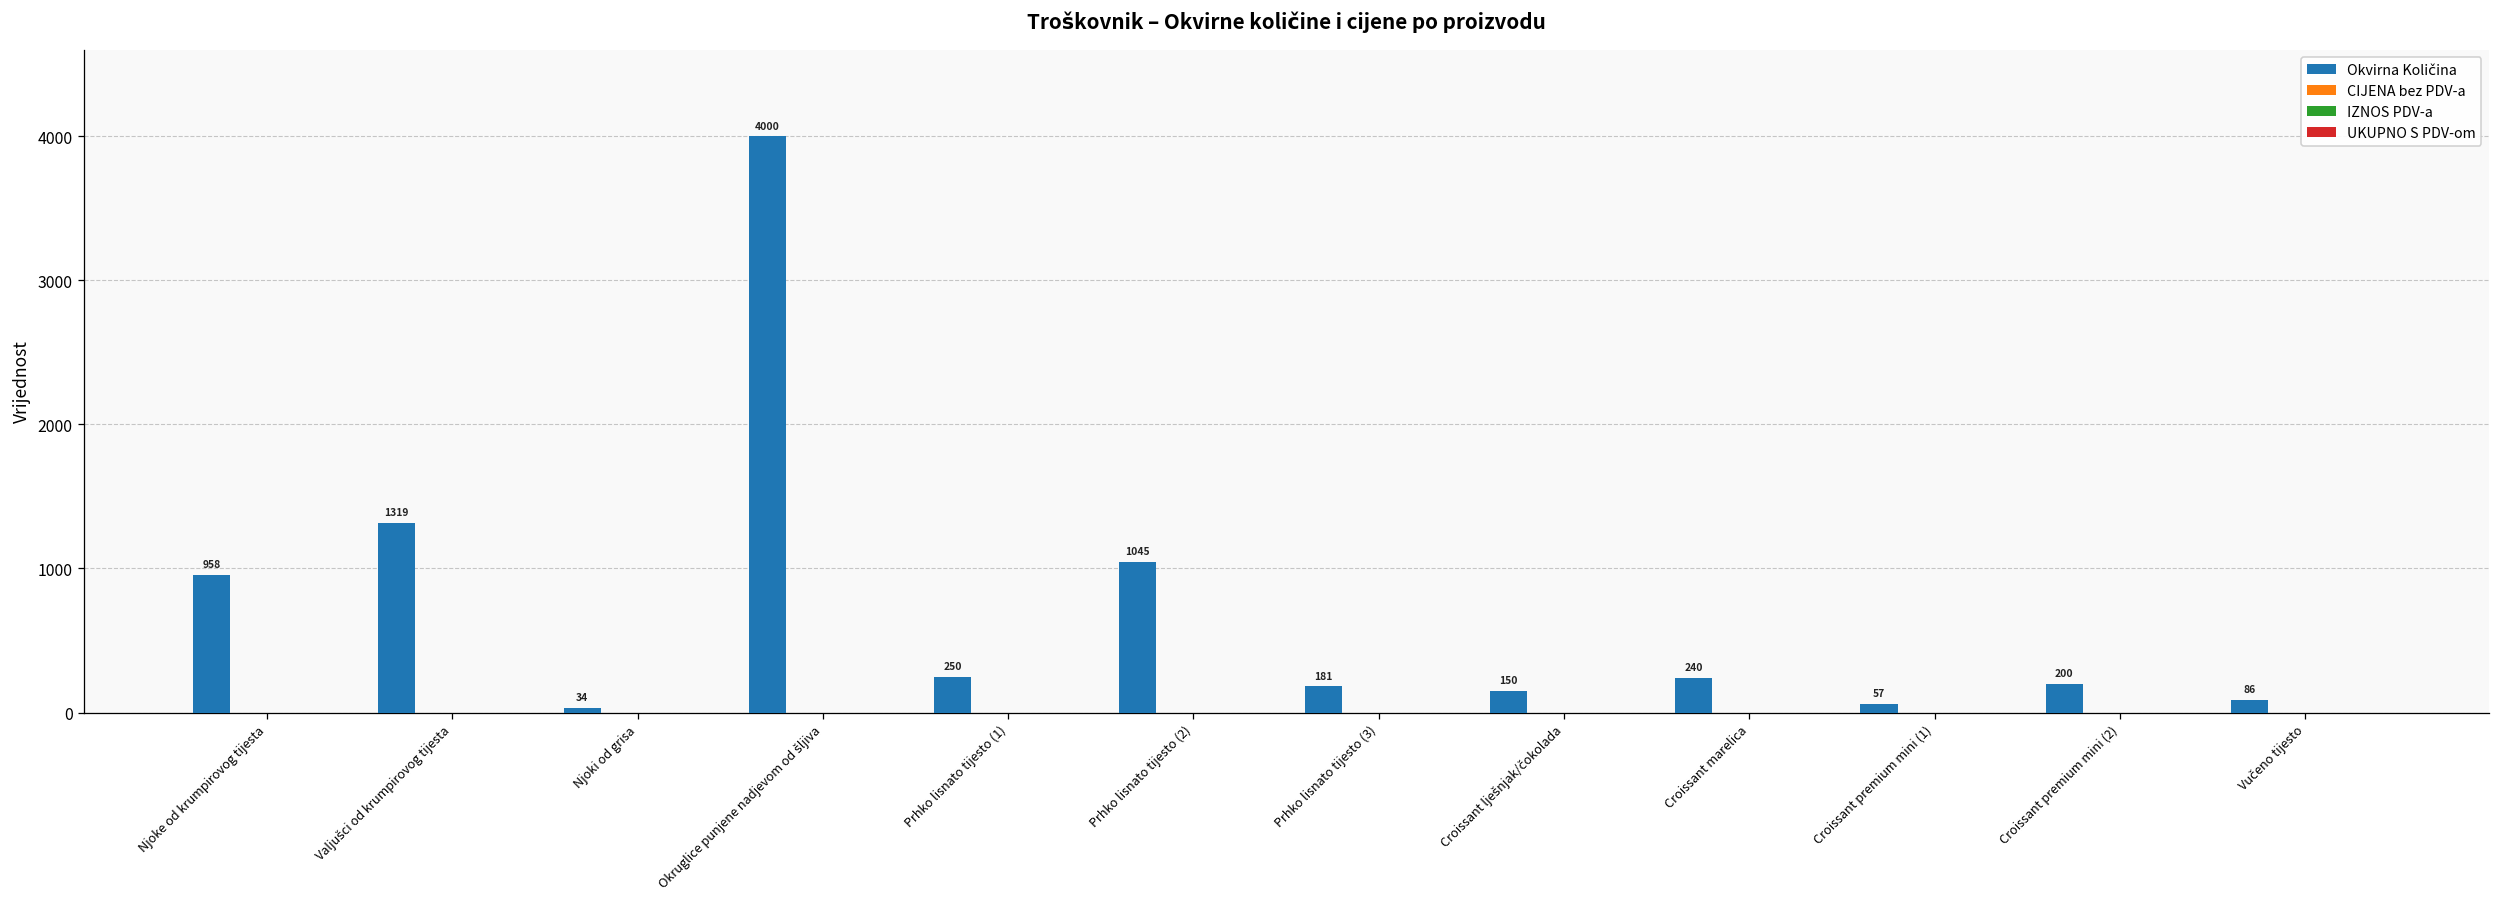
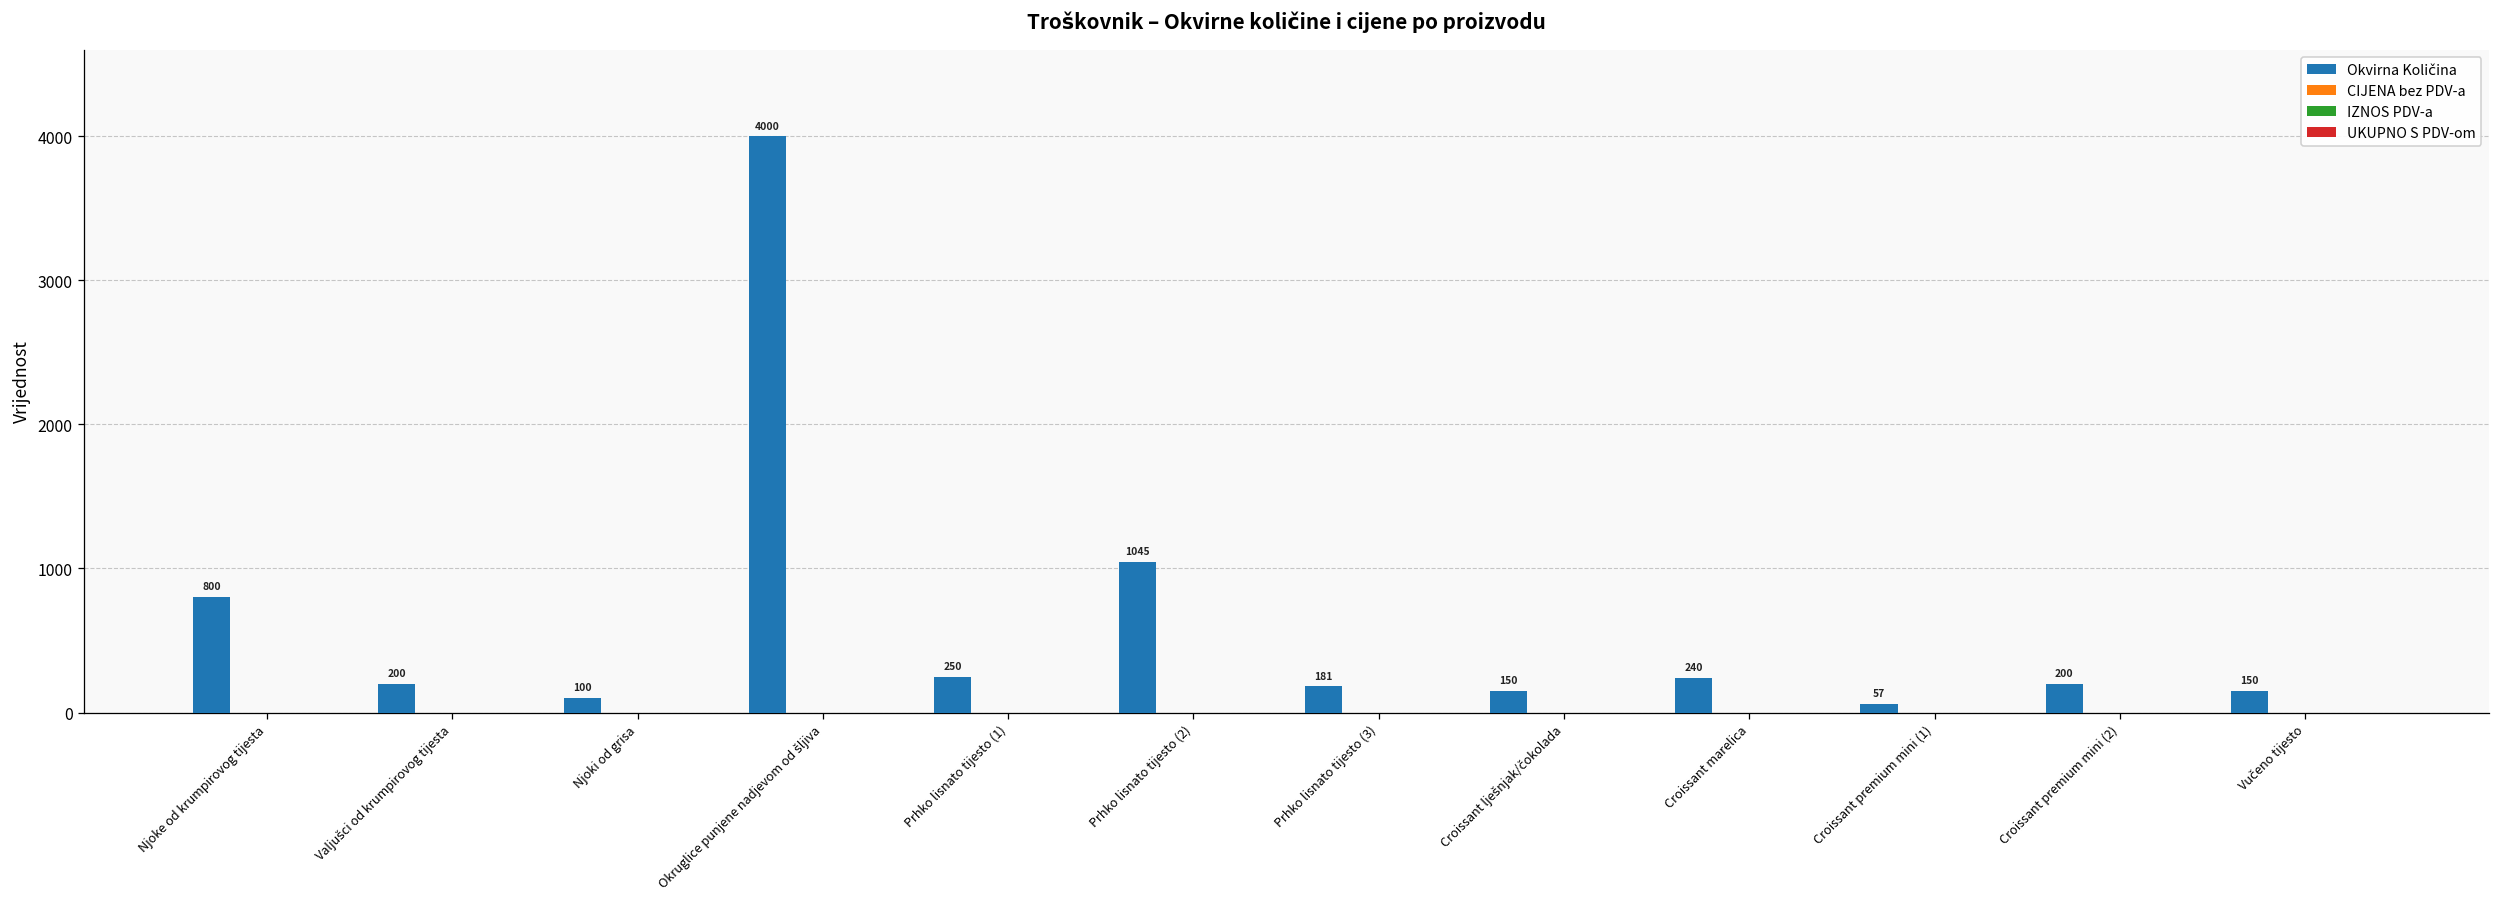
Okvirna Količina, Njoke od krumpirovog tijesta: 958 -> 800
Okvirna Količina, Valjušci od krumpirovog tijesta: 1319 -> 200
Okvirna Količina, Njoki od grisa: 34 -> 100
Okvirna Količina, Vučeno tijesto: 86 -> 150
